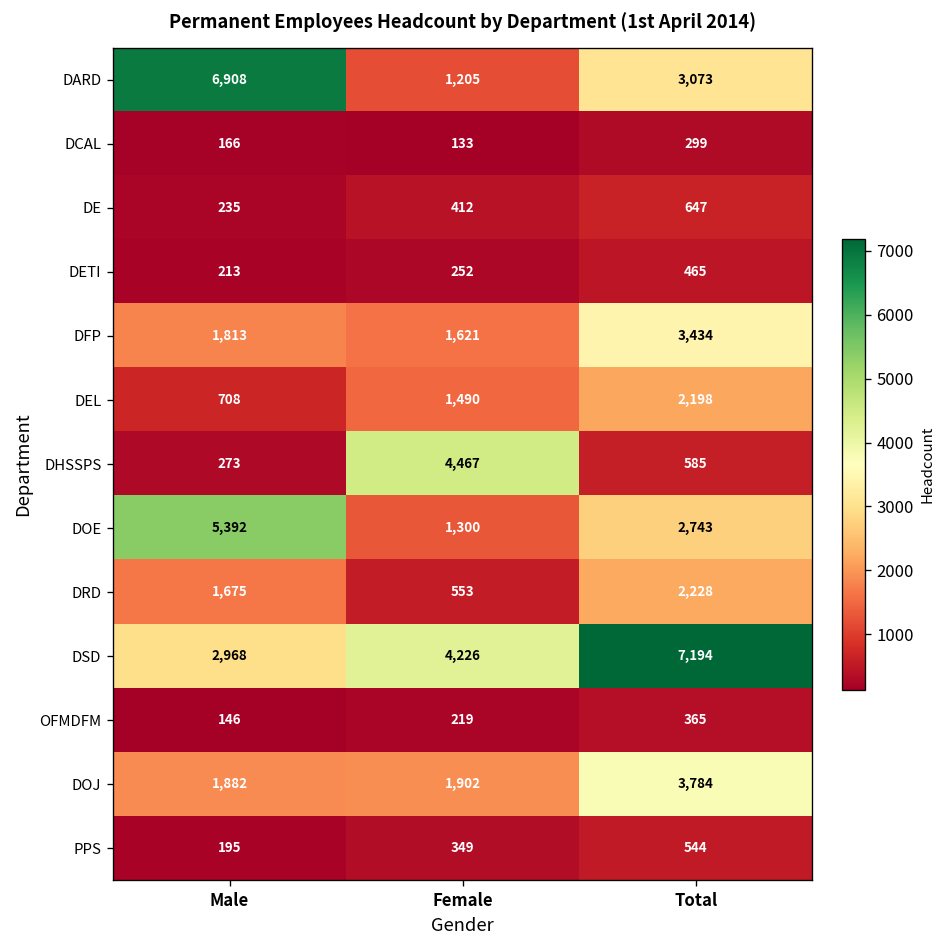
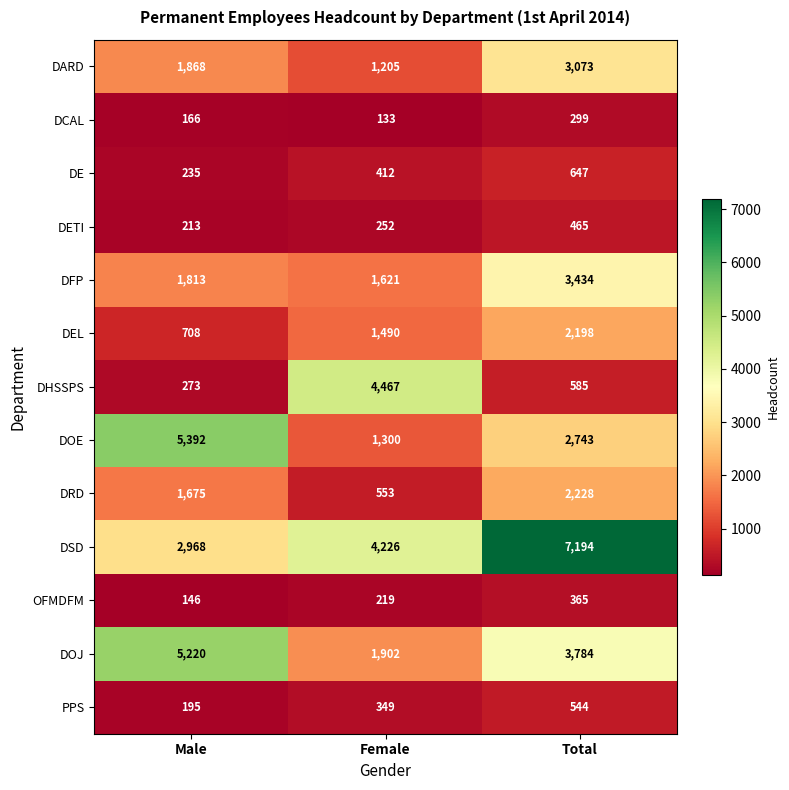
DARD, Male: 6,908 -> 1,868
DOJ, Male: 1,882 -> 5,220
